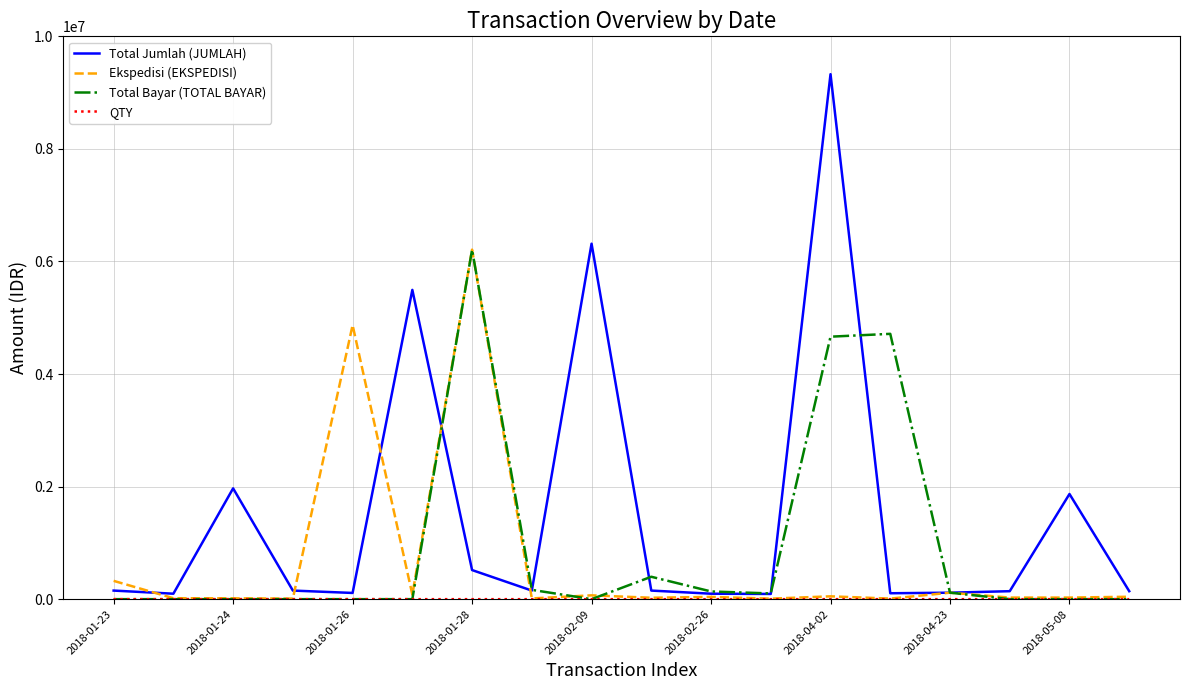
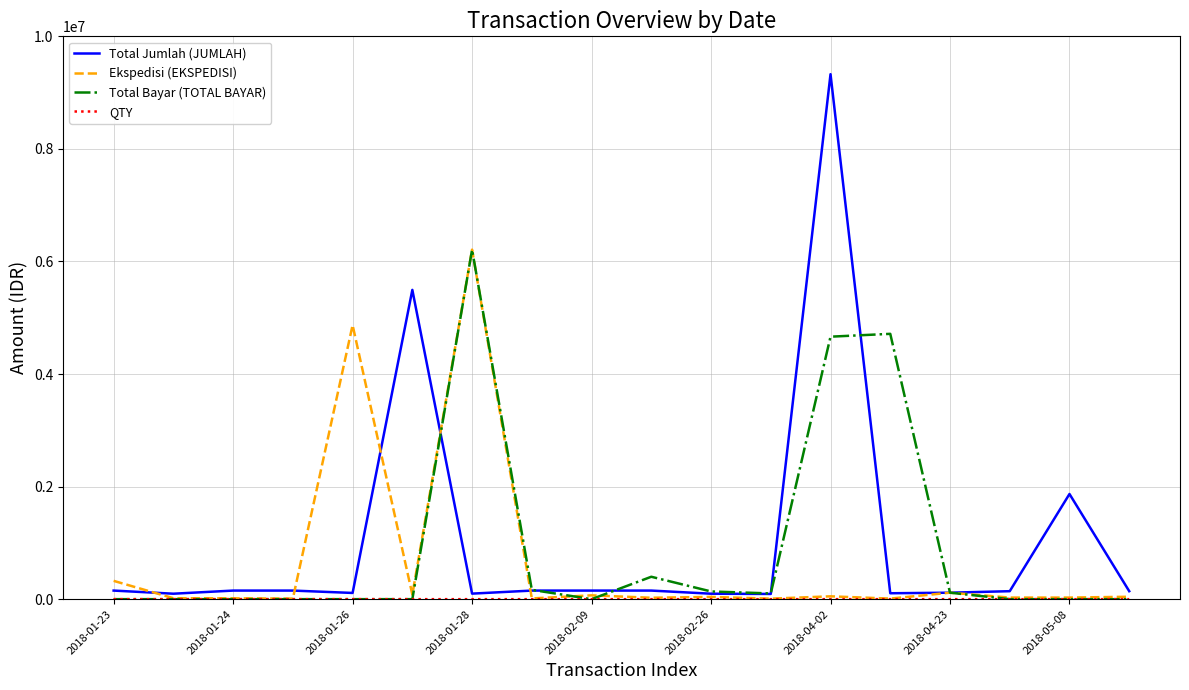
Total Jumlah (JUMLAH), 2018-01-24: 2000000 -> 200000
Total Jumlah (JUMLAH), 2018-01-28: 500000 -> 100000
Total Jumlah (JUMLAH), 2018-02-09: 6300000 -> 200000
